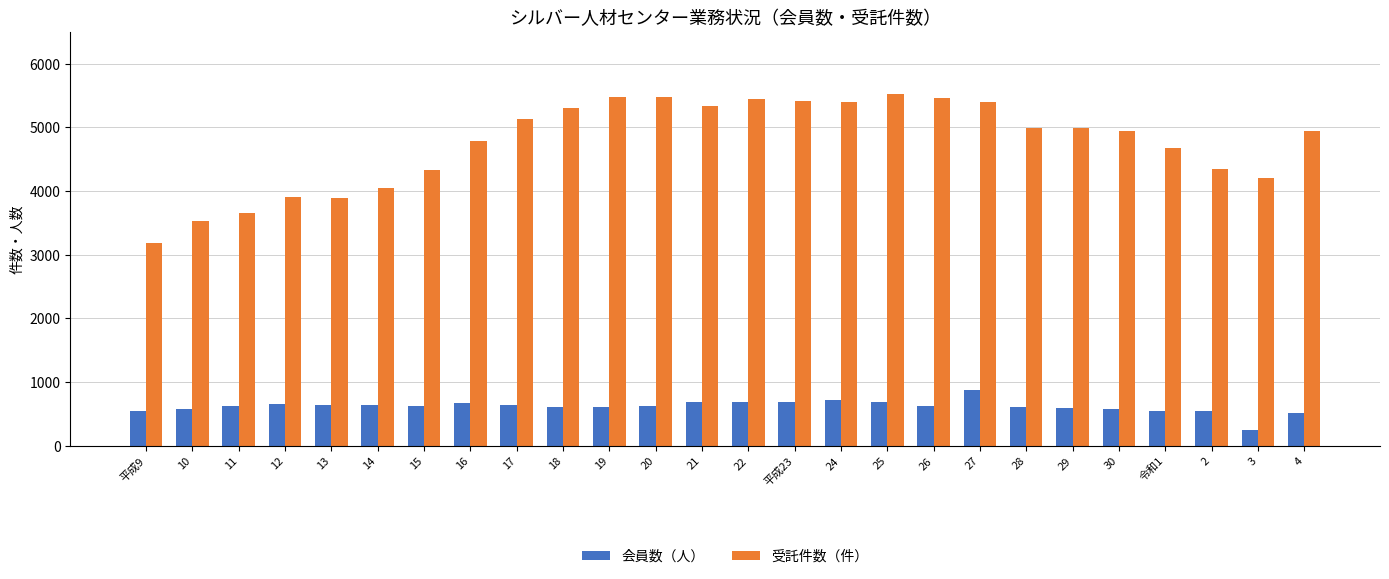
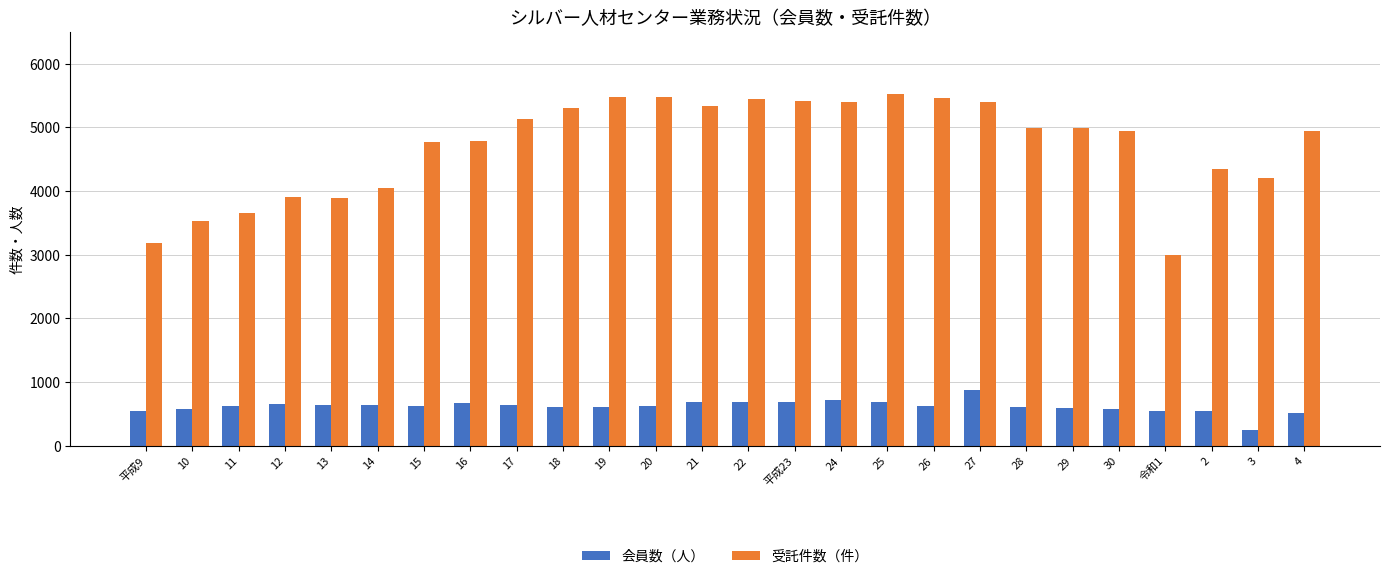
受託件数（件）, 15: 4300 -> 4800
受託件数（件）, 令和1: 4700 -> 3000
